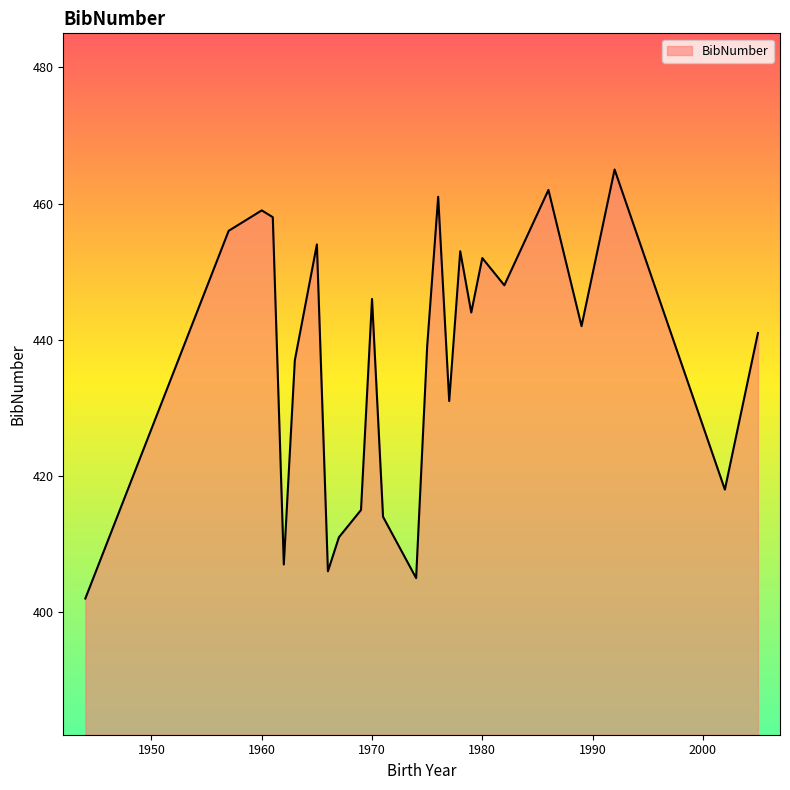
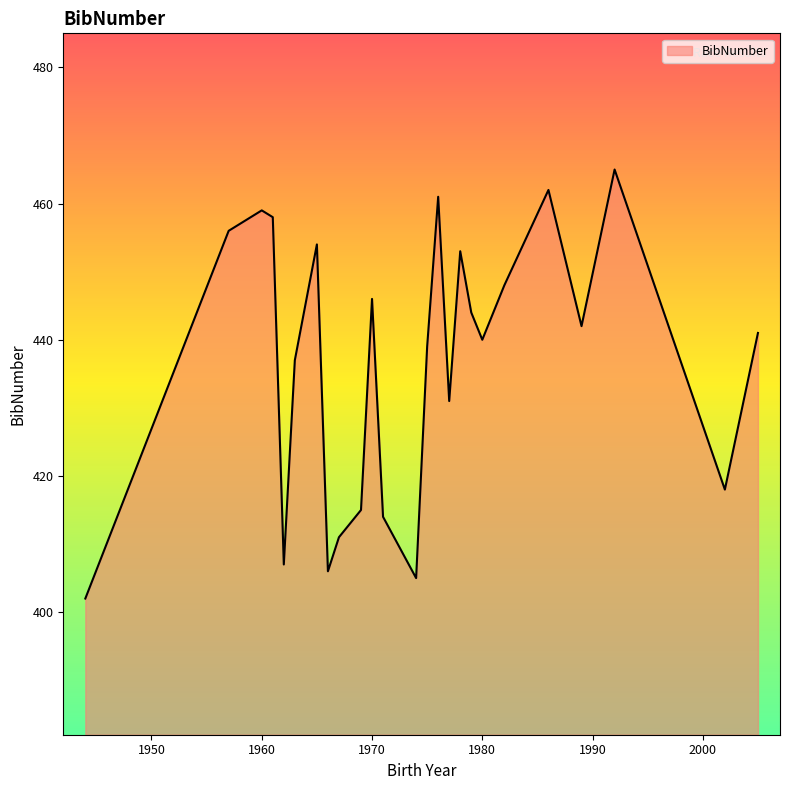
1980: 452 -> 440
